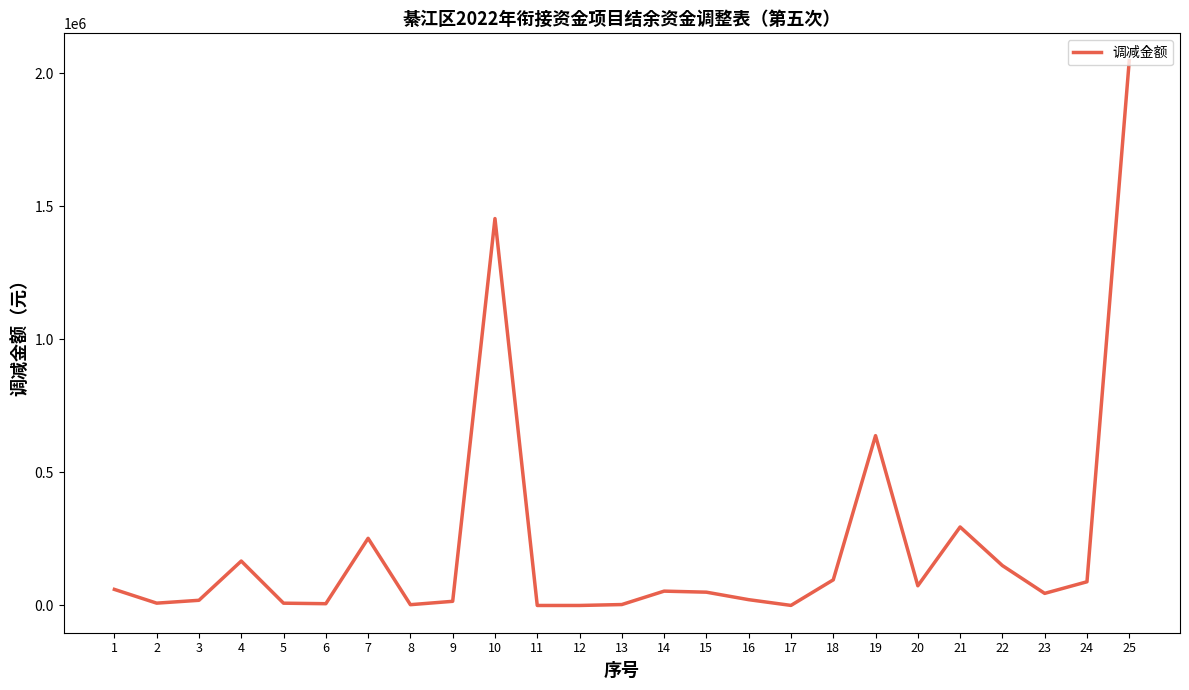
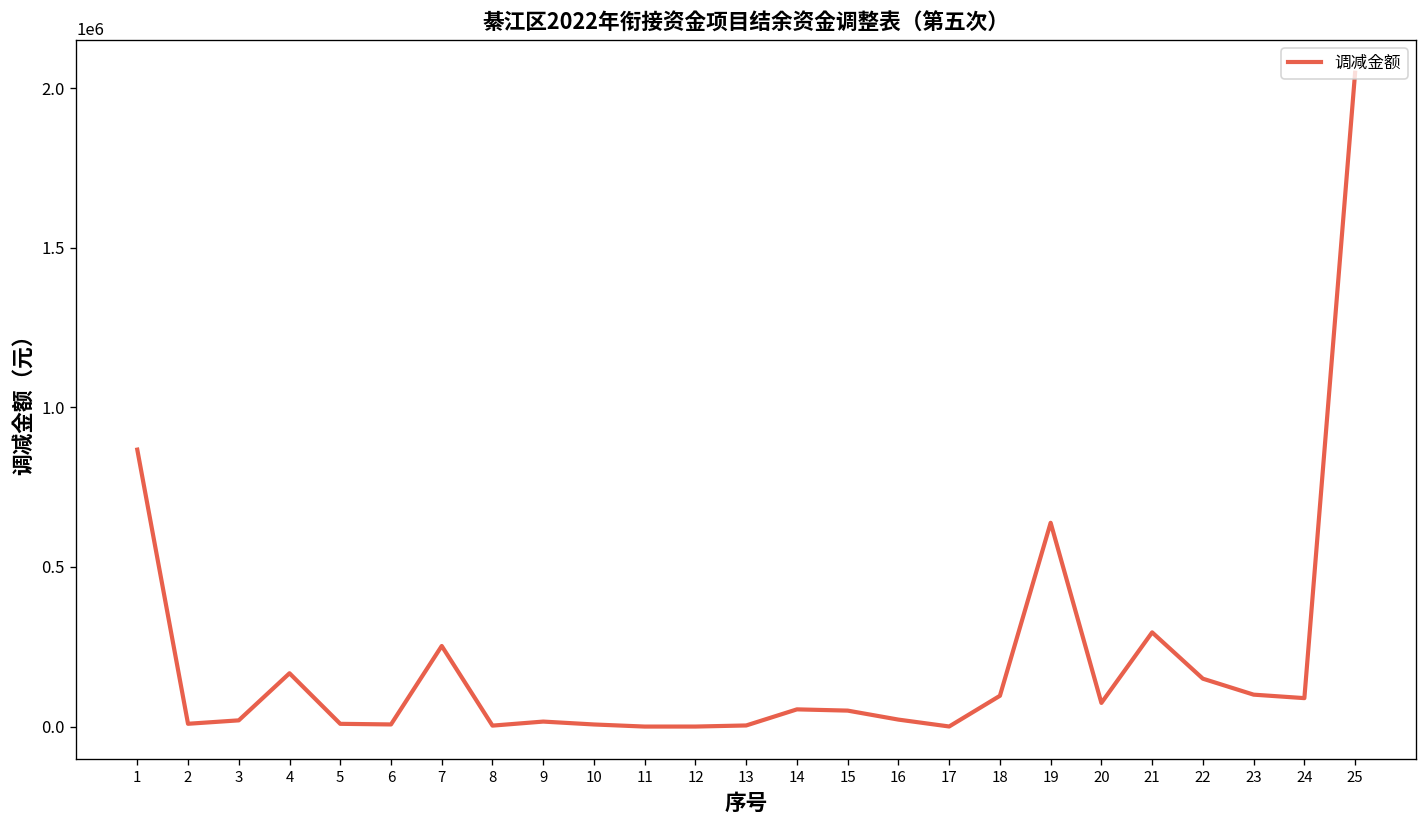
1: 60000 -> 870000
10: 1450000 -> 10000
23: 50000 -> 100000
